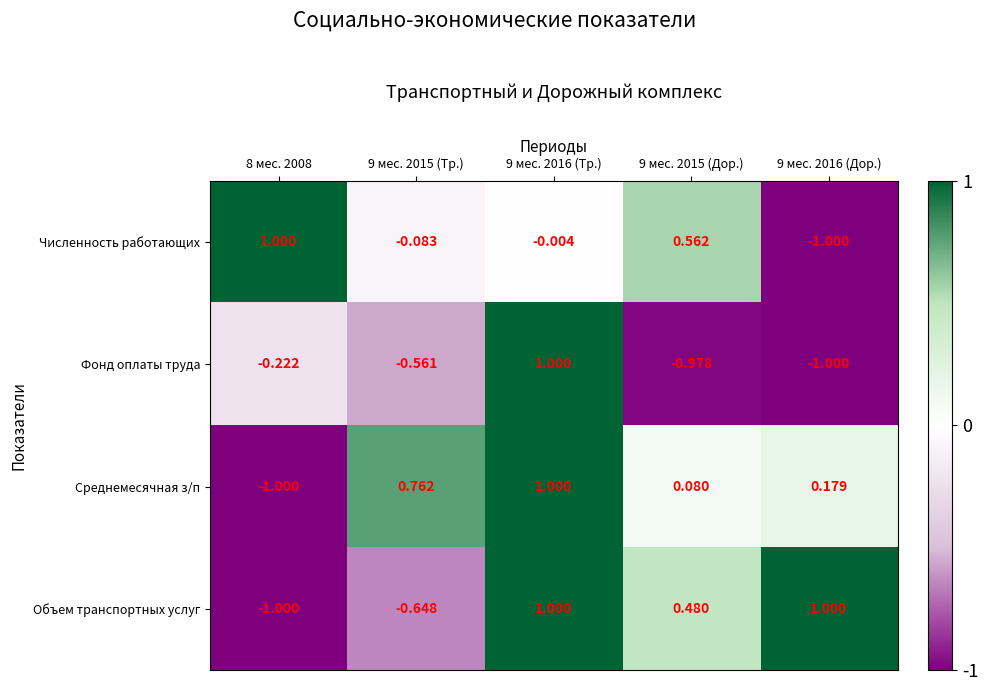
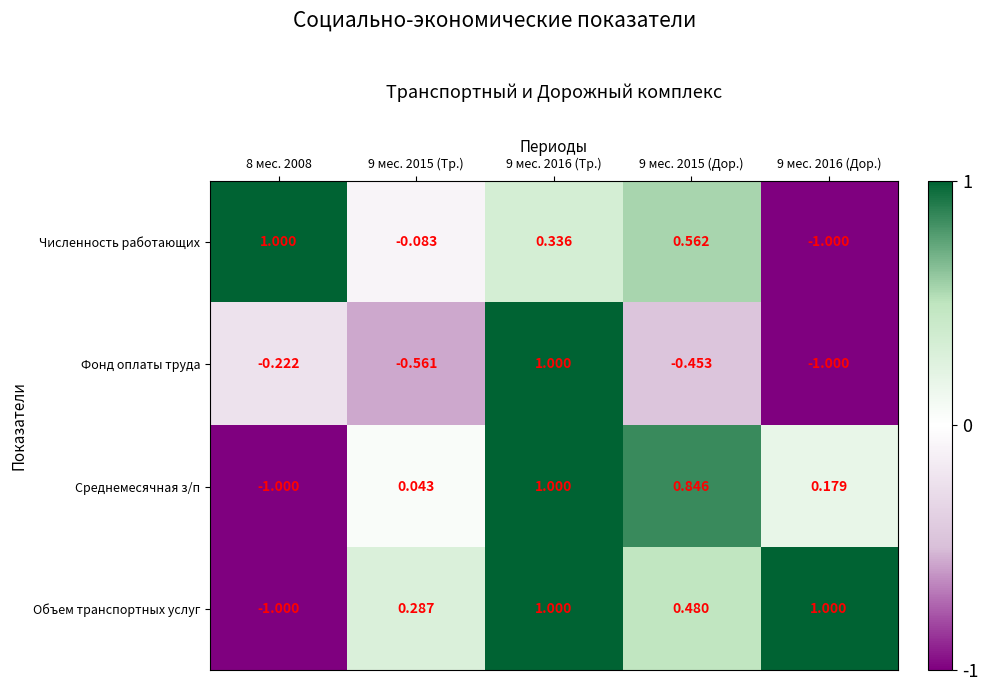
Численность работающих, 9 мес. 2016 (Тр.): -0.004 -> 0.336
Фонд оплаты труда, 9 мес. 2015 (Дор.): -0.978 -> -0.453
Среднемесячная з/п, 9 мес. 2015 (Тр.): 0.762 -> 0.043
Среднемесячная з/п, 9 мес. 2015 (Дор.): 0.080 -> 0.846
Объем транспортных услуг, 9 мес. 2015 (Тр.): -0.648 -> 0.287
